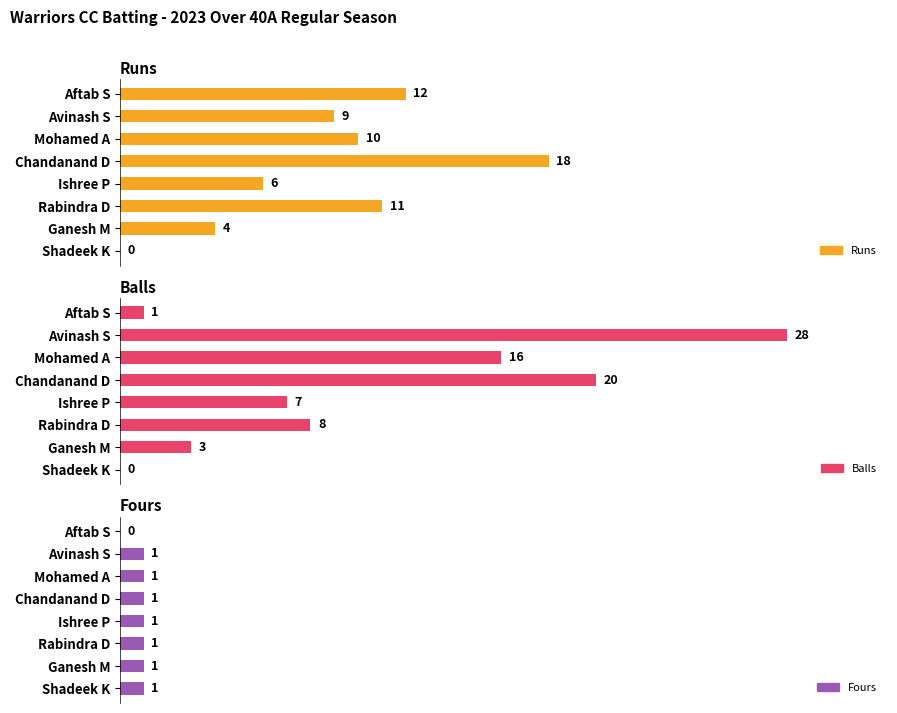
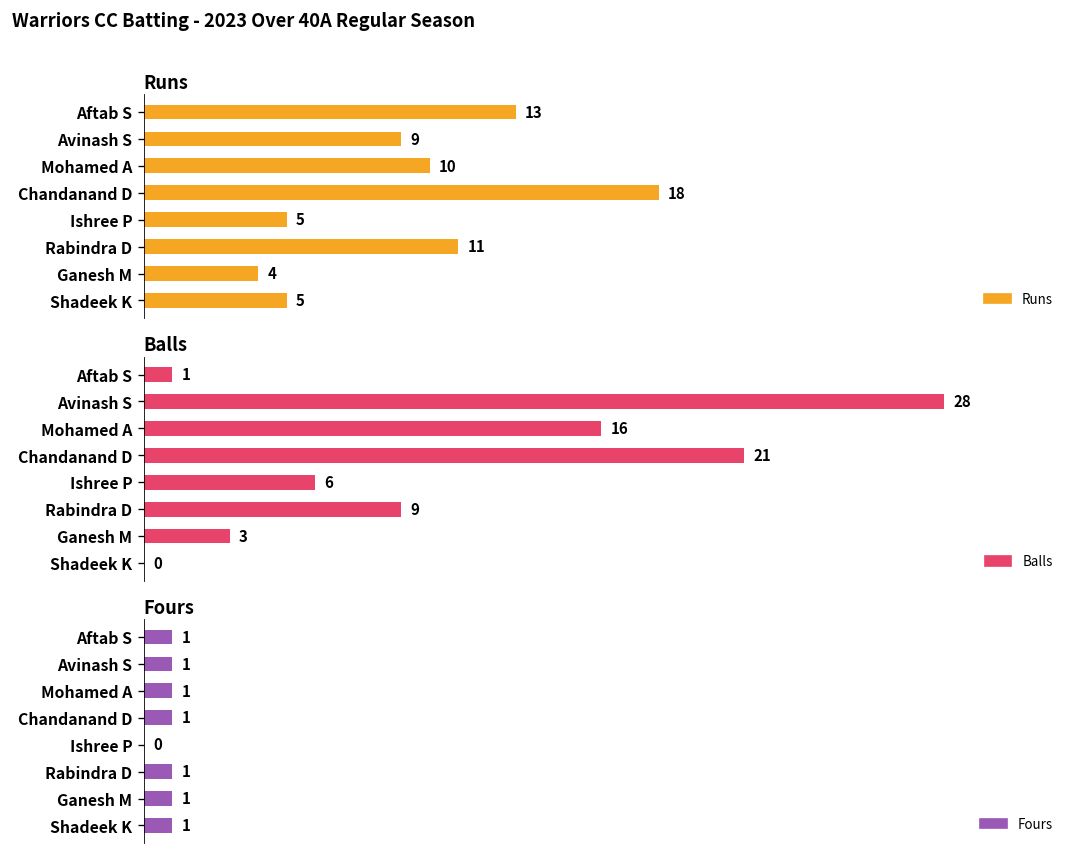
Runs, Aftab S: 12 -> 13
Runs, Ishree P: 6 -> 5
Runs, Shadeek K: 0 -> 5
Balls, Chandanand D: 20 -> 21
Balls, Ishree P: 7 -> 6
Balls, Rabindra D: 8 -> 9
Fours, Aftab S: 0 -> 1
Fours, Ishree P: 1 -> 0
